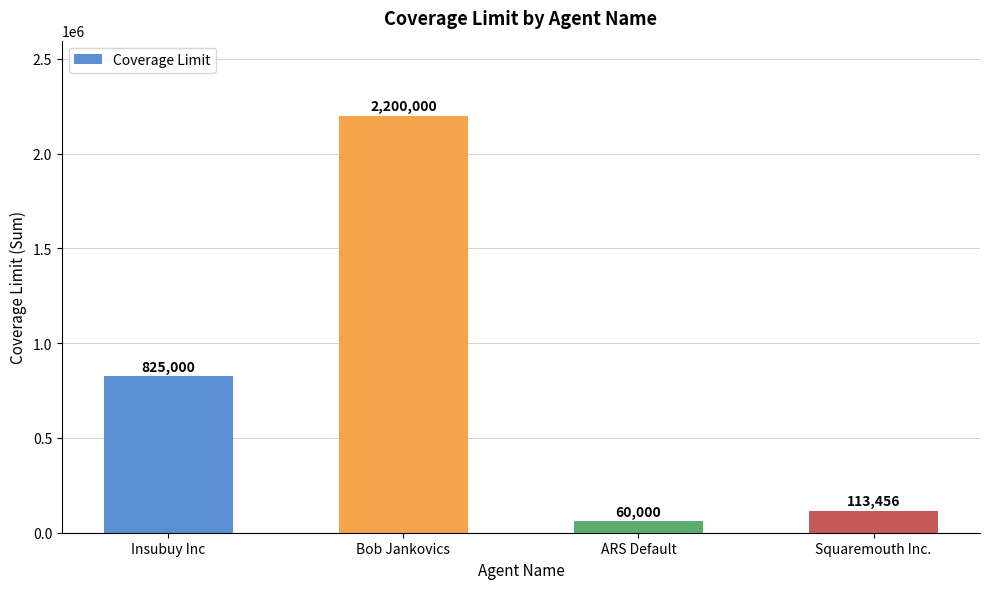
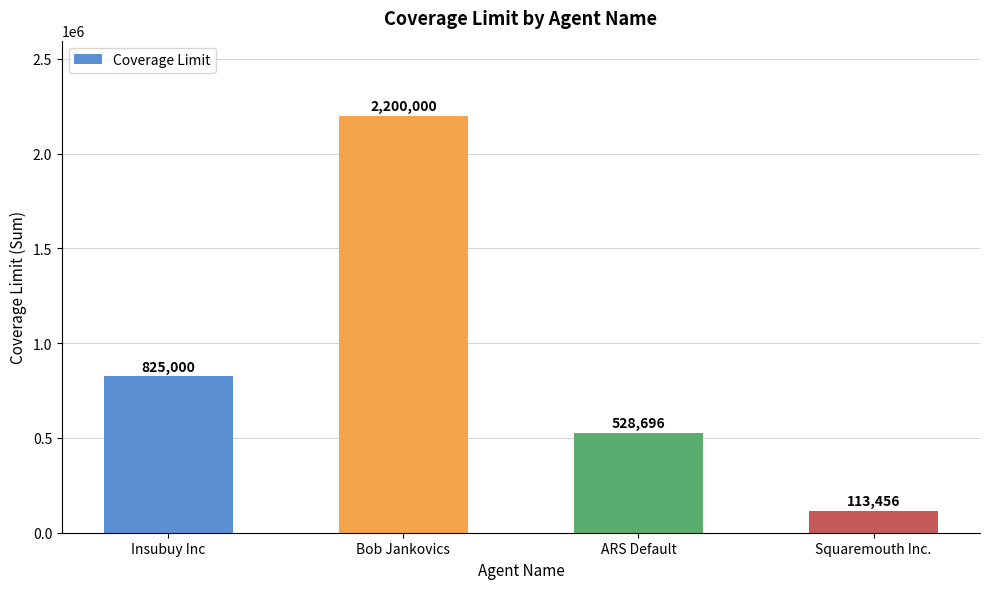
ARS Default: 60,000 -> 528,696
